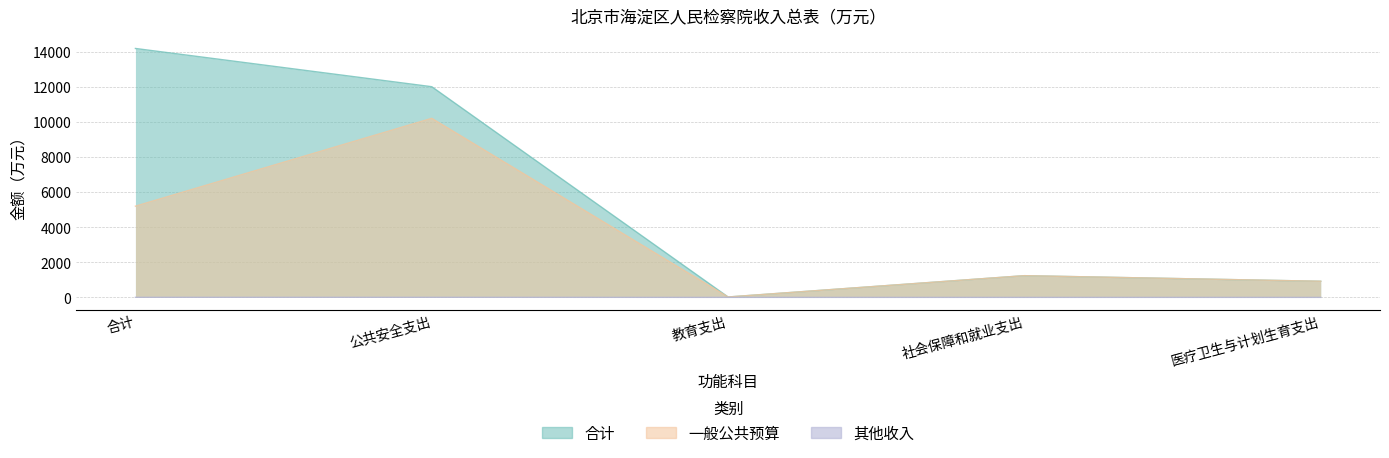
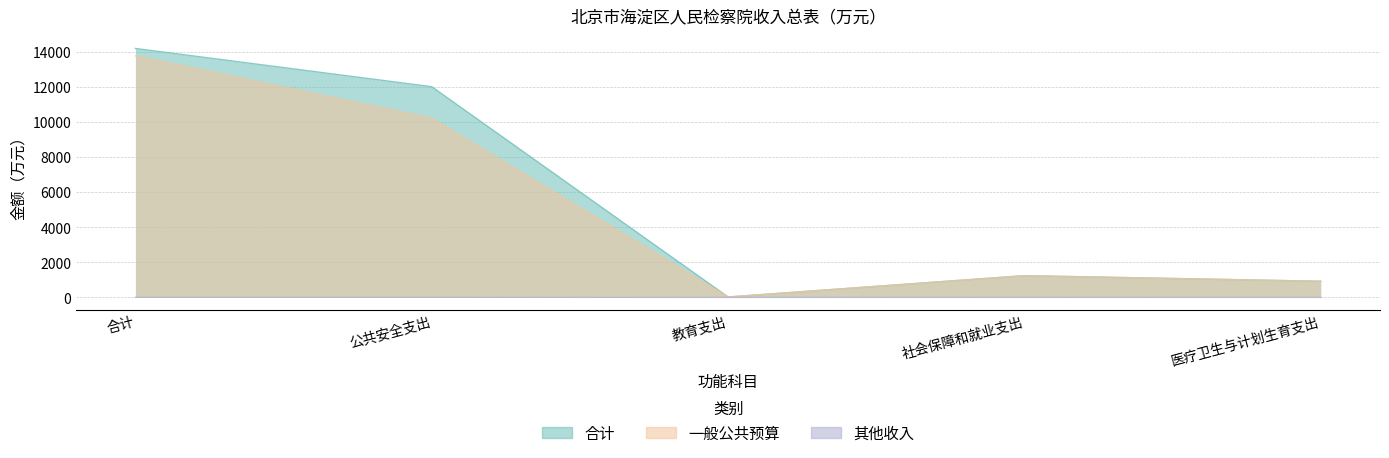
一般公共预算, 合计: 5200 -> 13800
